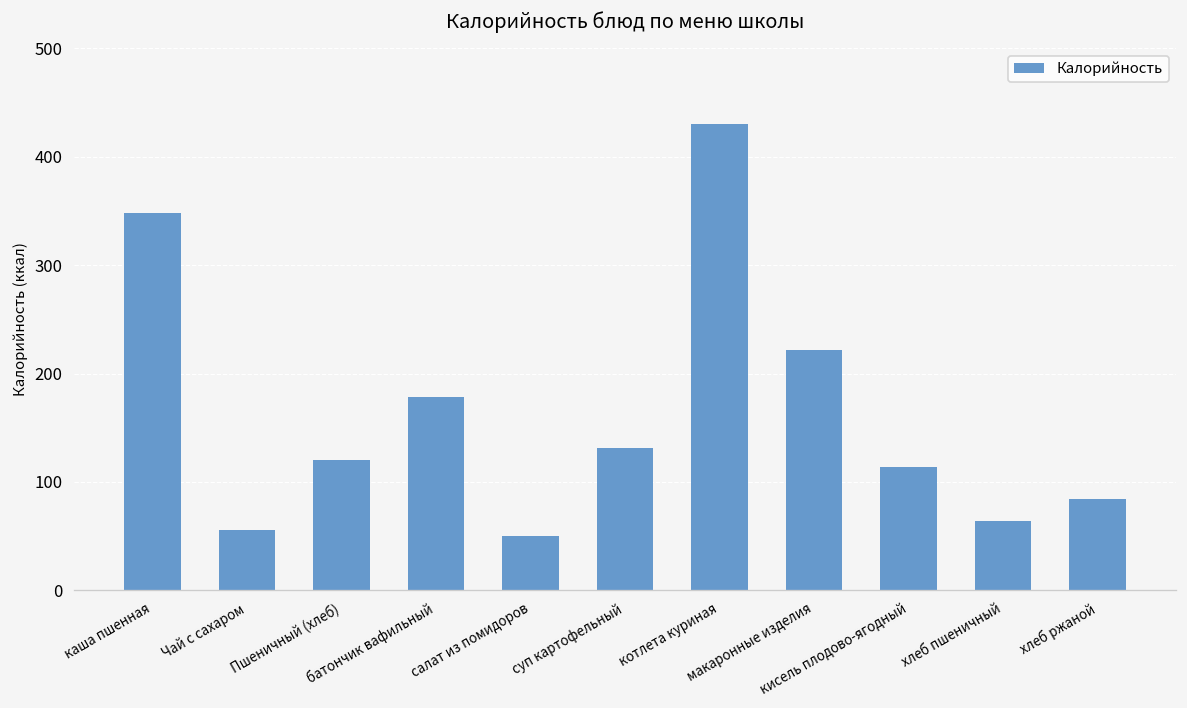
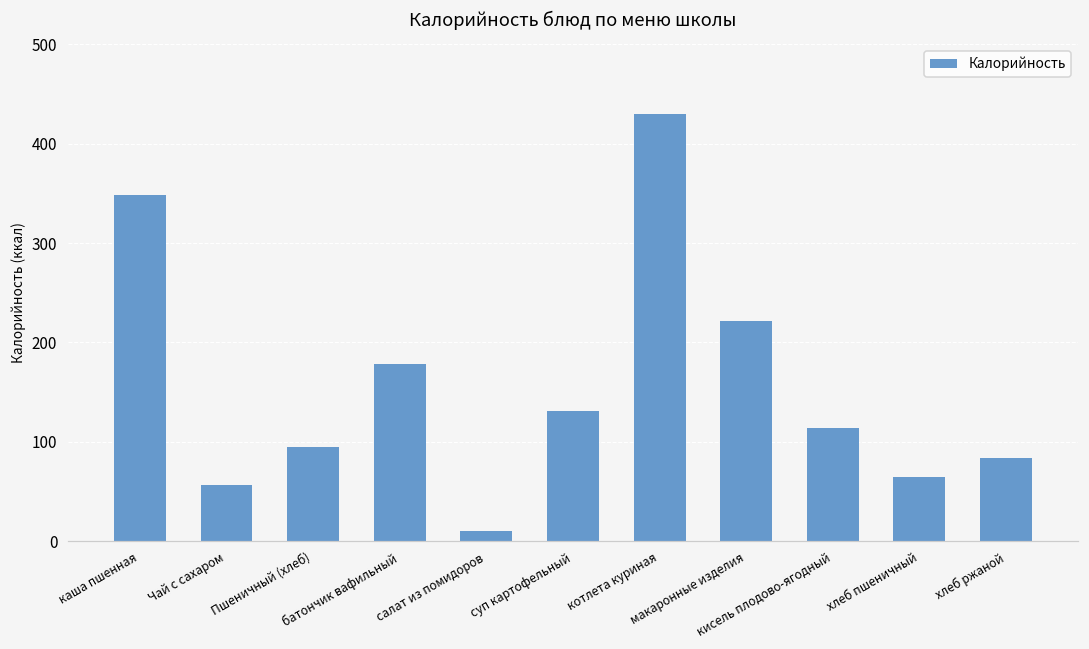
Пшеничный (хлеб): 120 -> 100
салат из помидоров: 50 -> 10
